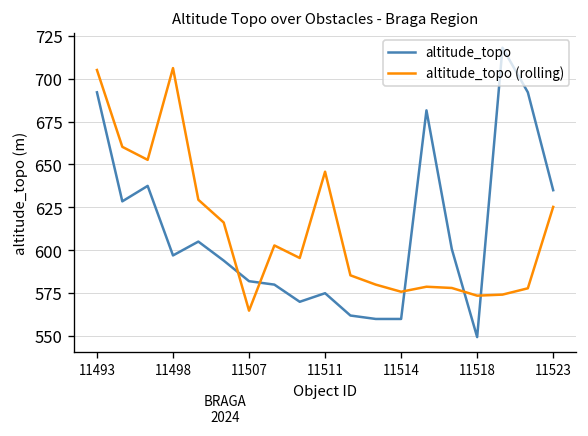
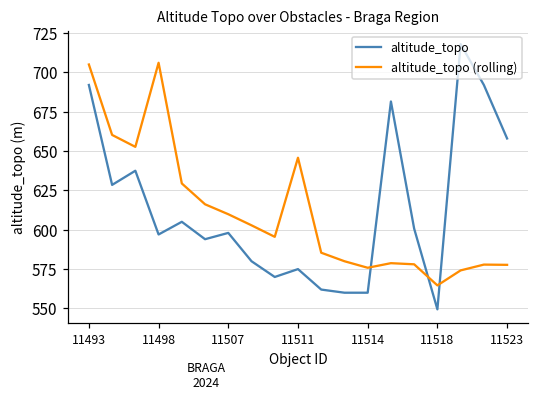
altitude_topo, 11507: 582 -> 598
altitude_topo (rolling), 11507: 565 -> 610
altitude_topo (rolling), 11518: 574 -> 565
altitude_topo, 11523: 635 -> 658
altitude_topo (rolling), 11523: 625 -> 578
